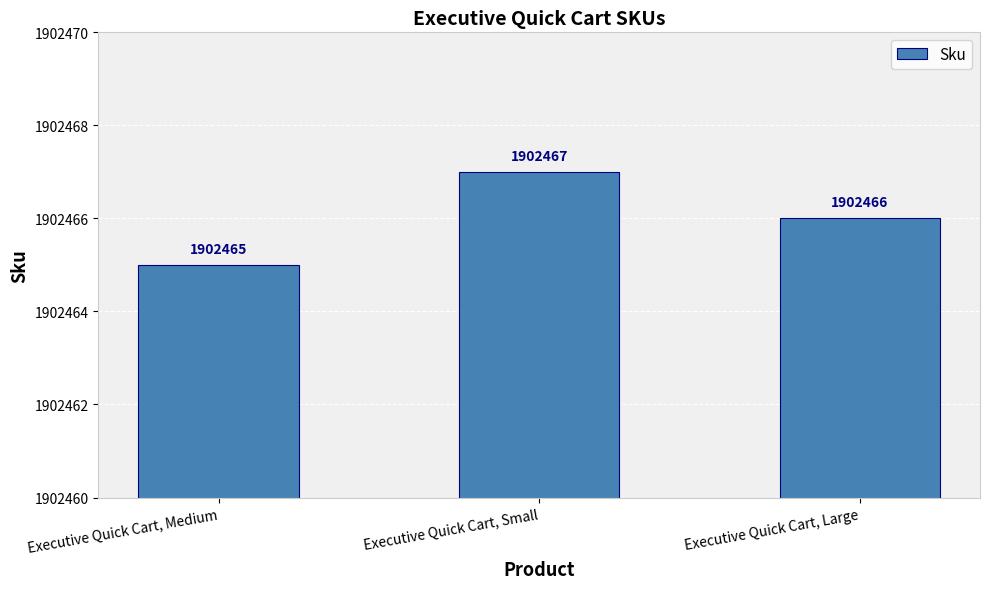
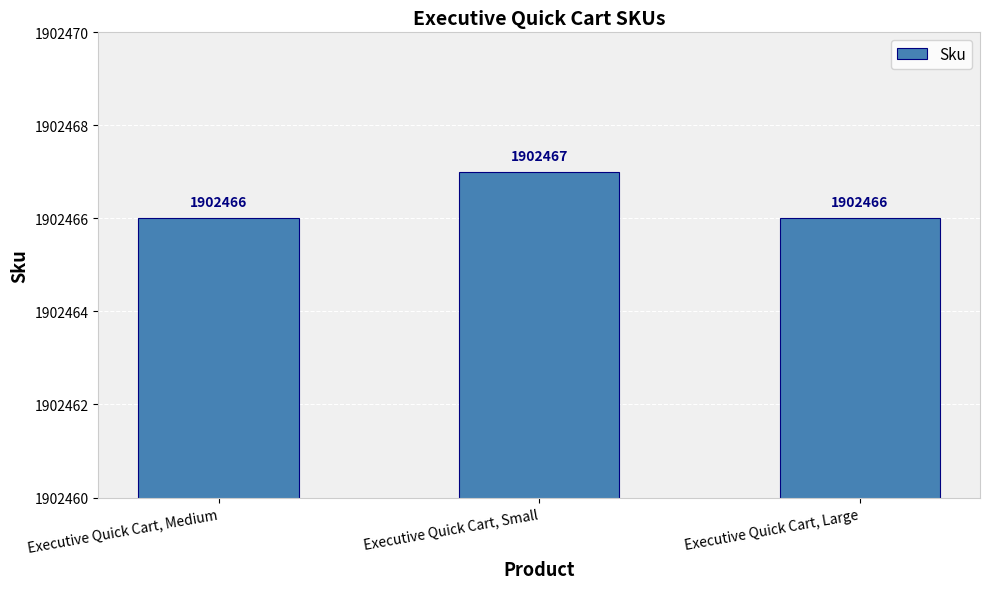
Executive Quick Cart, Medium: 1902465 -> 1902466
